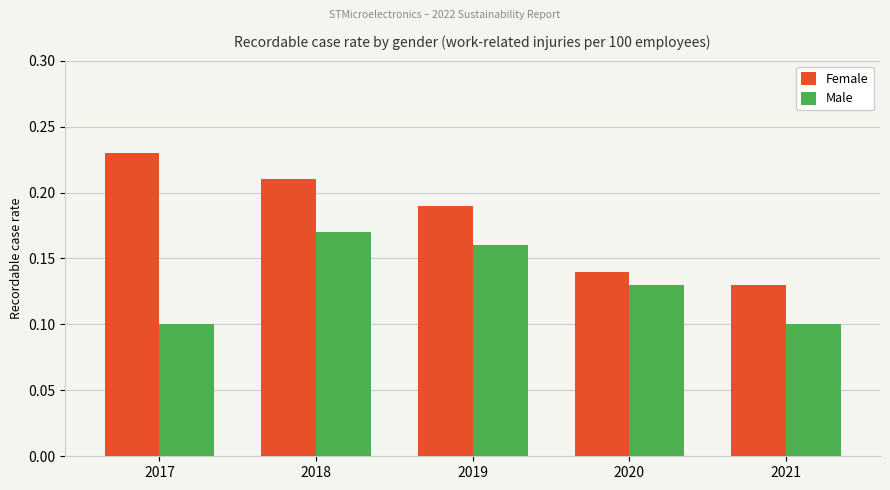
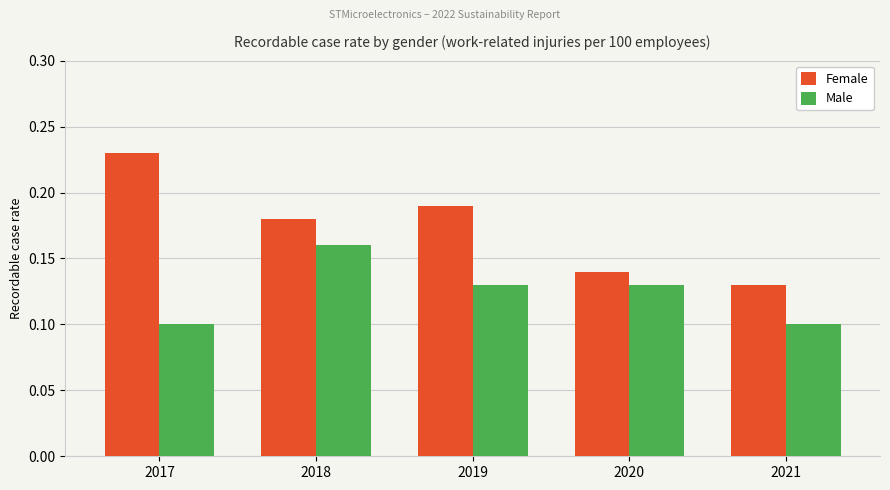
Female, 2018: 0.21 -> 0.18
Male, 2018: 0.17 -> 0.16
Male, 2019: 0.16 -> 0.13
